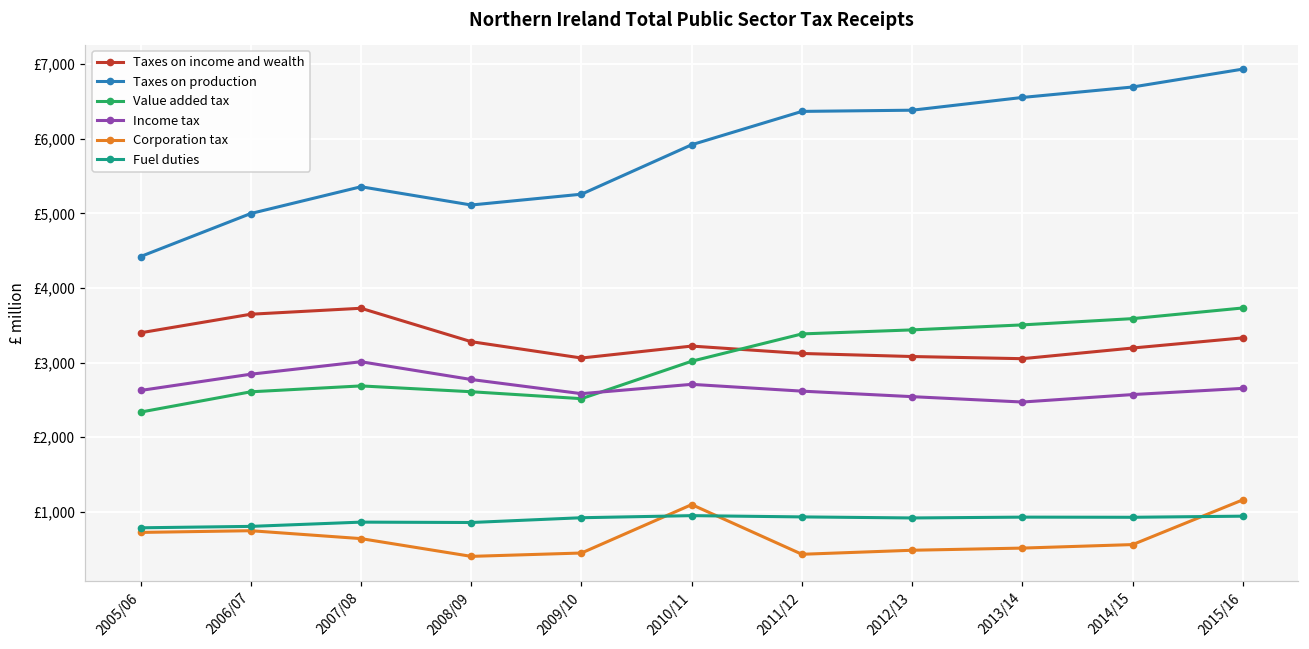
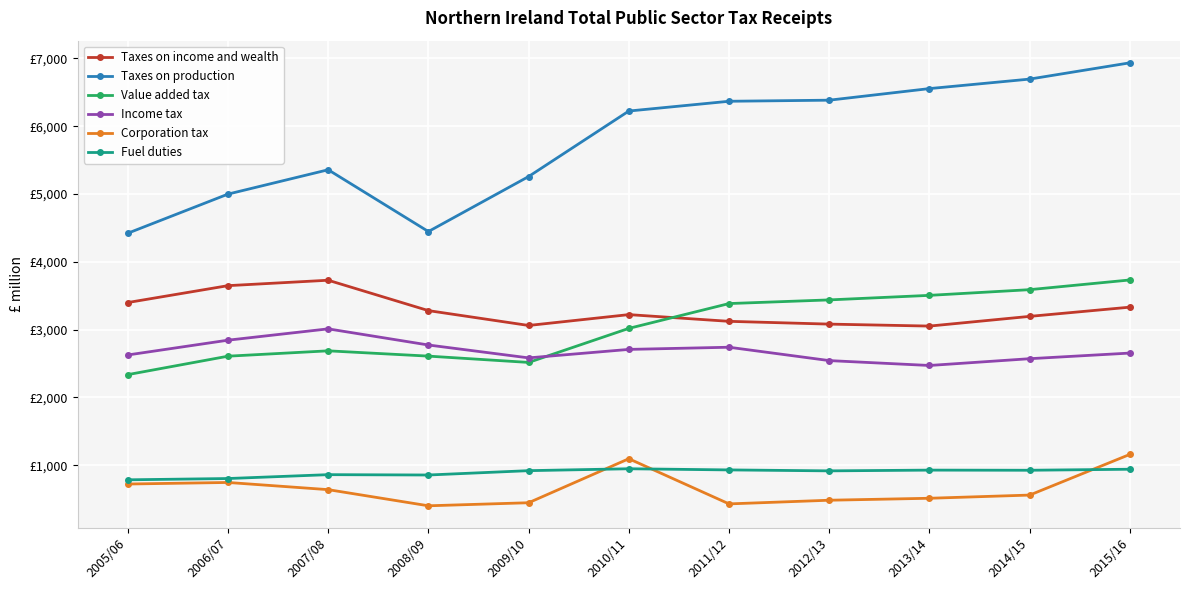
Taxes on production, 2008/09: £5,100 -> £4,400
Taxes on production, 2010/11: £5,900 -> £6,200
Income tax, 2011/12: £2,600 -> £2,700
